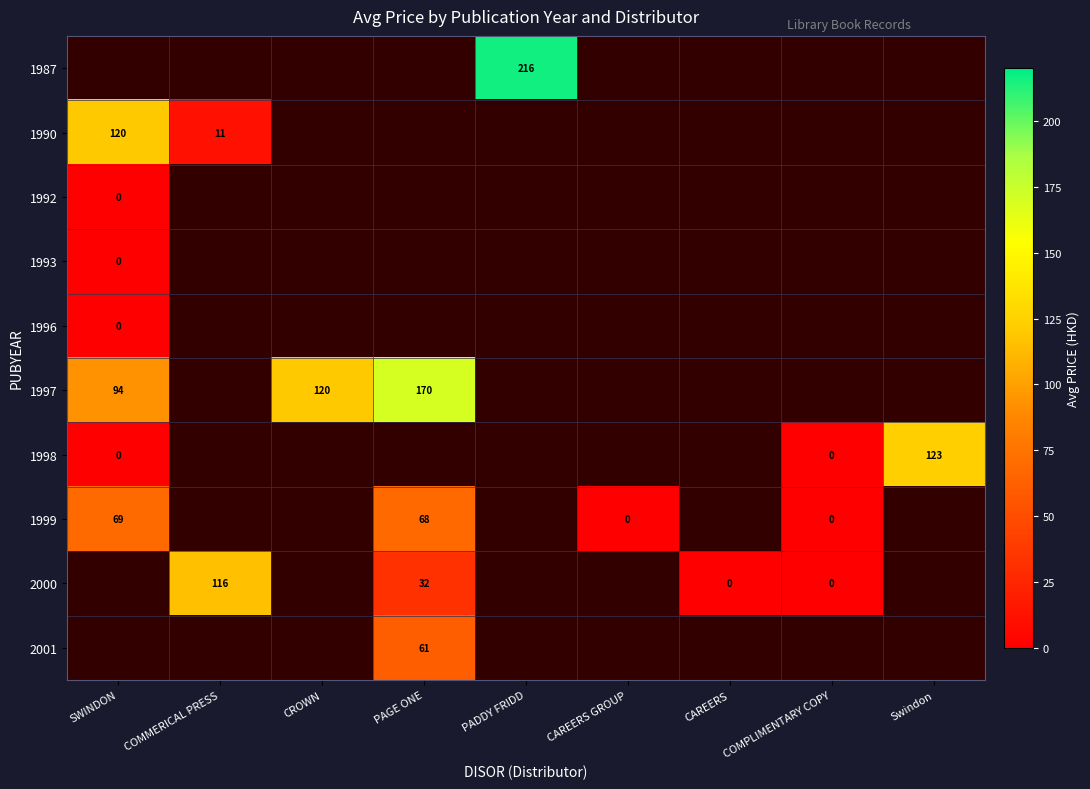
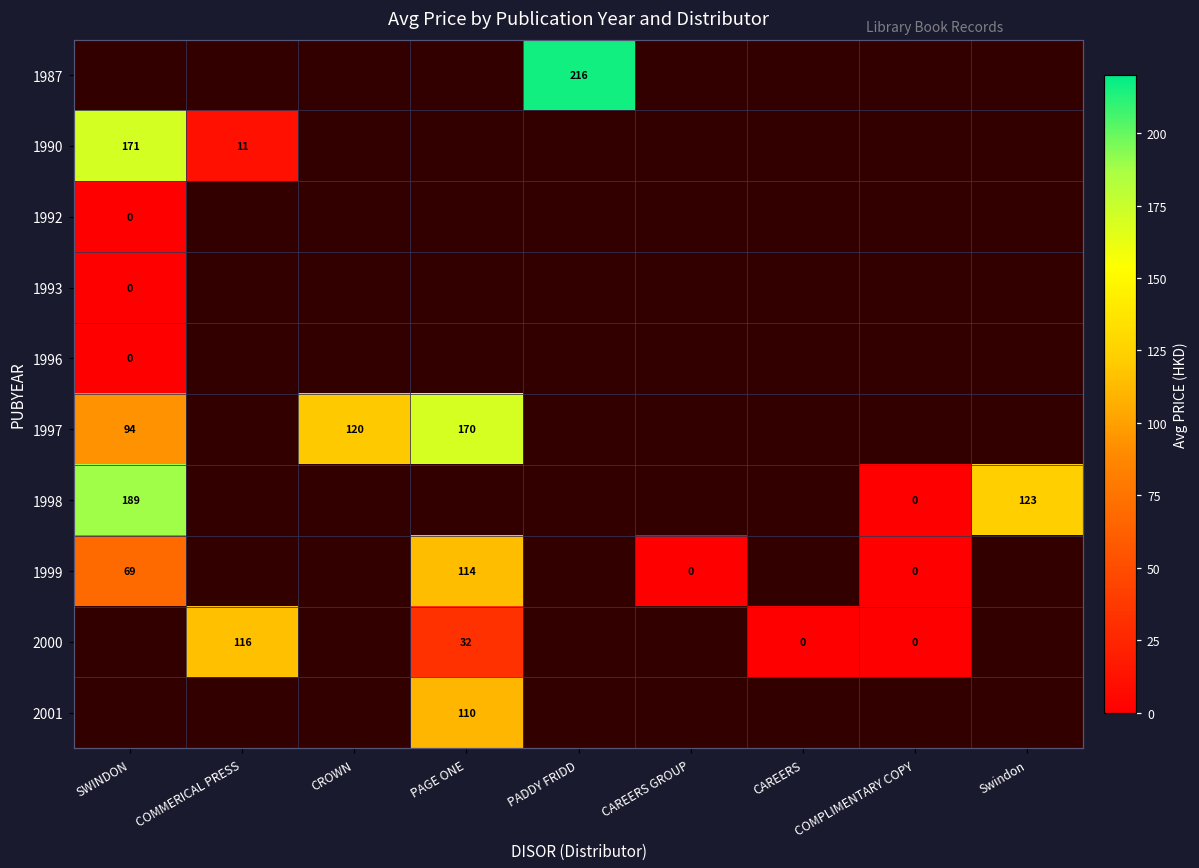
1990, SWINDON: 120 -> 171
1998, SWINDON: 0 -> 189
1999, PAGE ONE: 68 -> 114
2001, PAGE ONE: 61 -> 110
